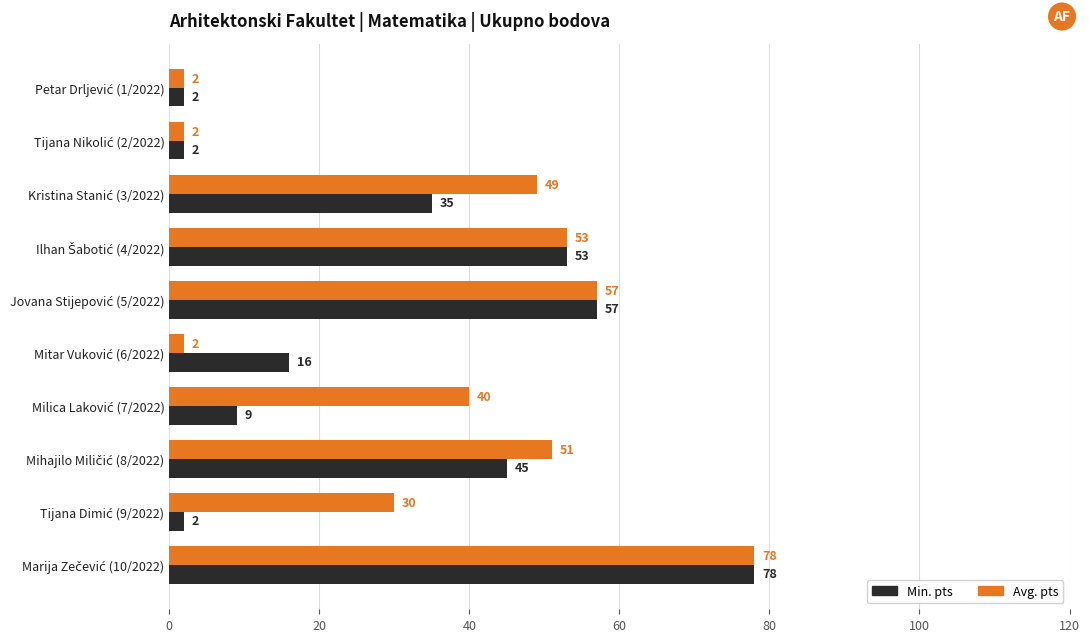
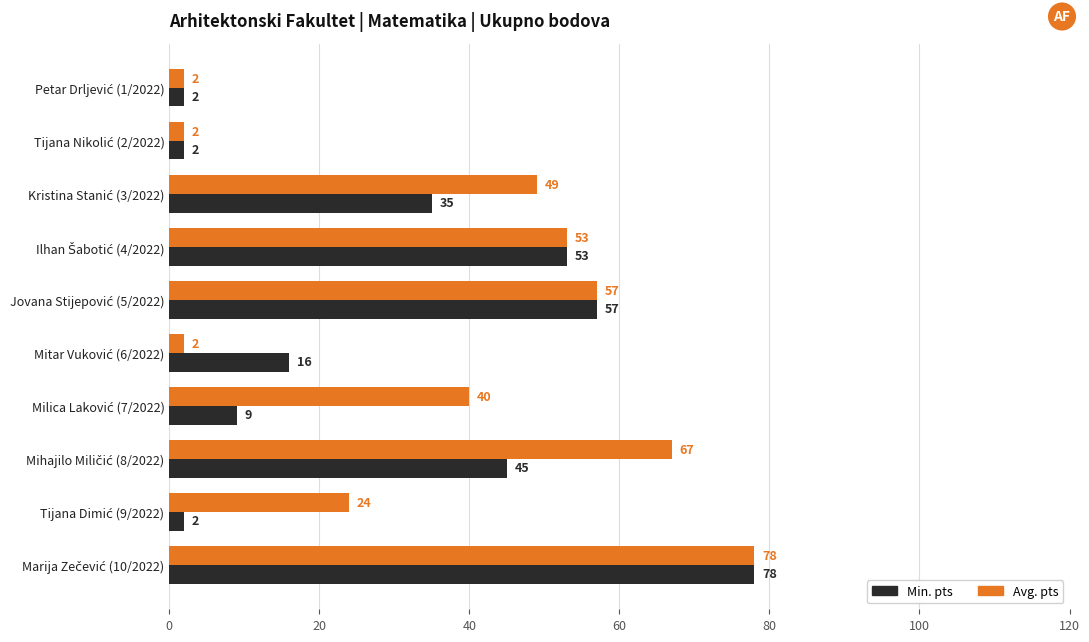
Avg. pts, Mihajilo Miličić (8/2022): 51 -> 67
Avg. pts, Tijana Dimić (9/2022): 30 -> 24
